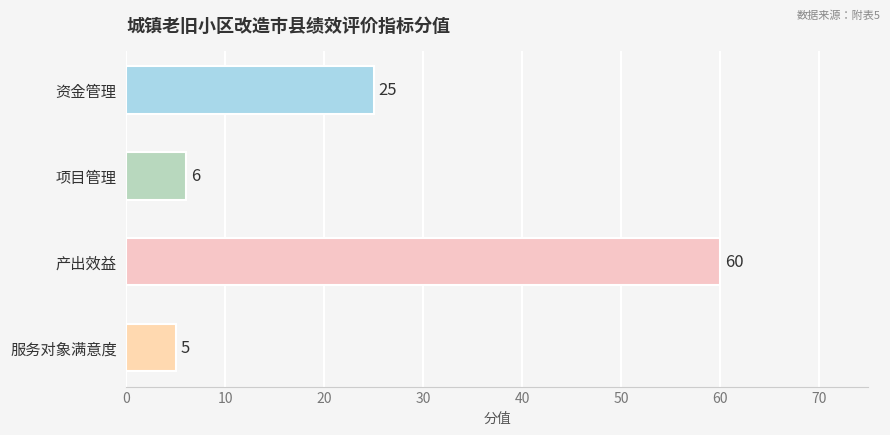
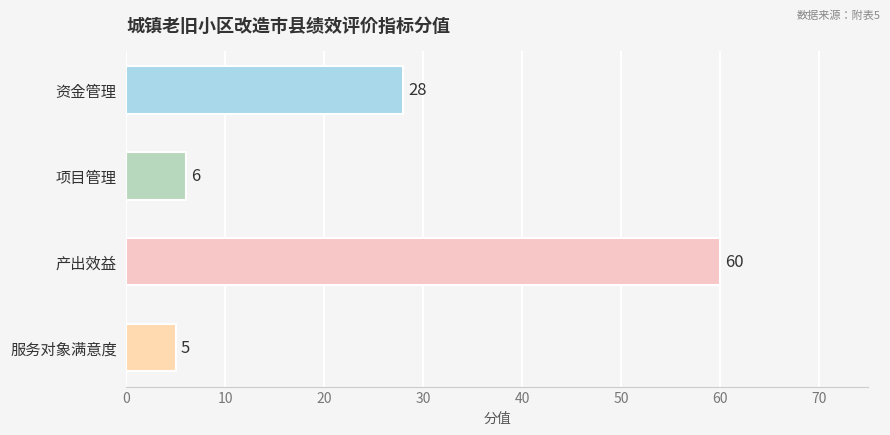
资金管理: 25 -> 28
